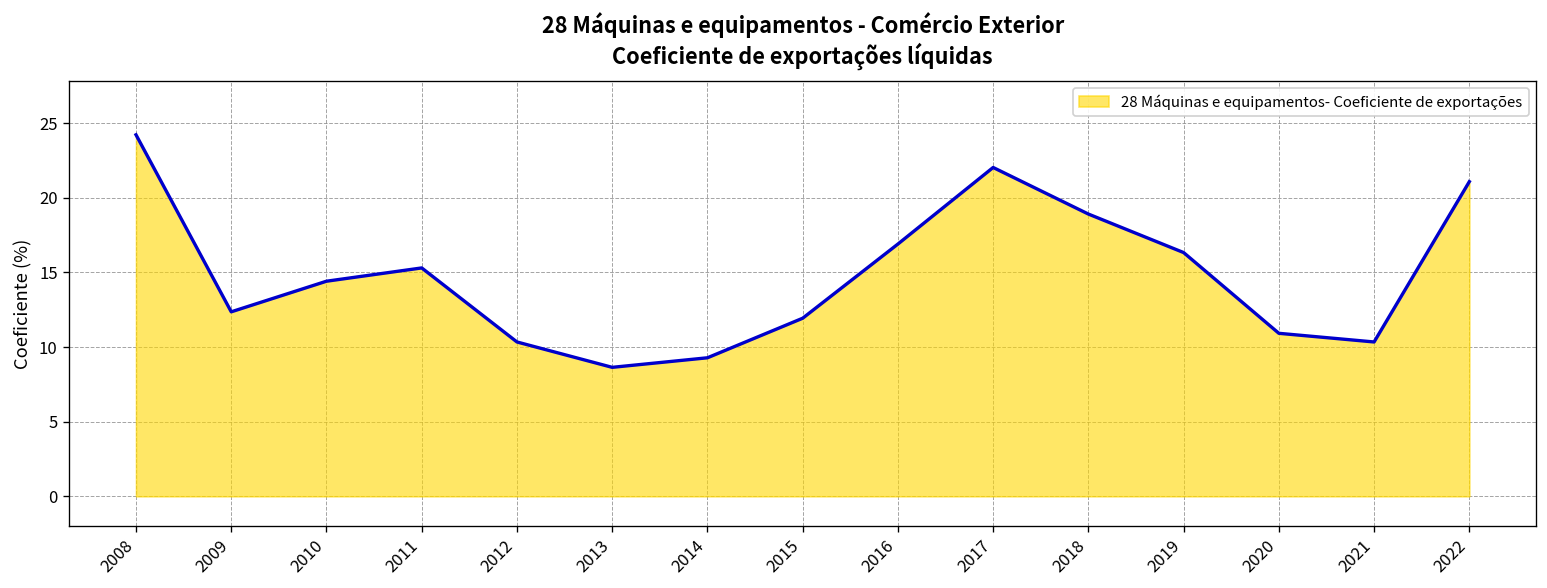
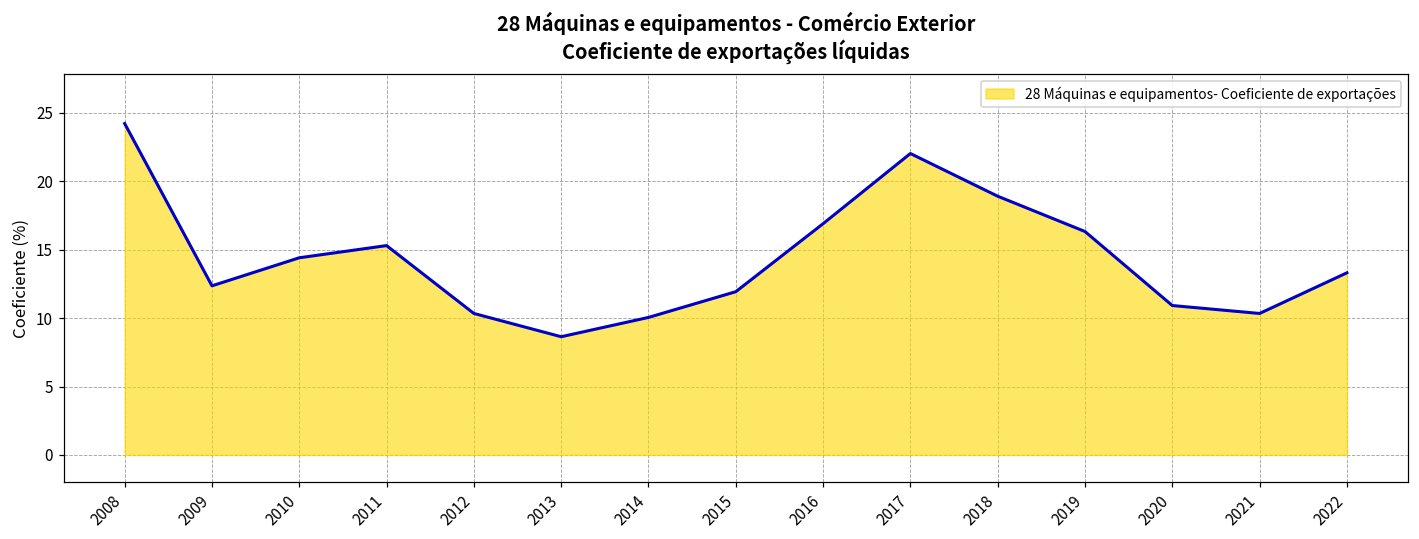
2014: 9.3 -> 10.1
2022: 21.1 -> 13.3
